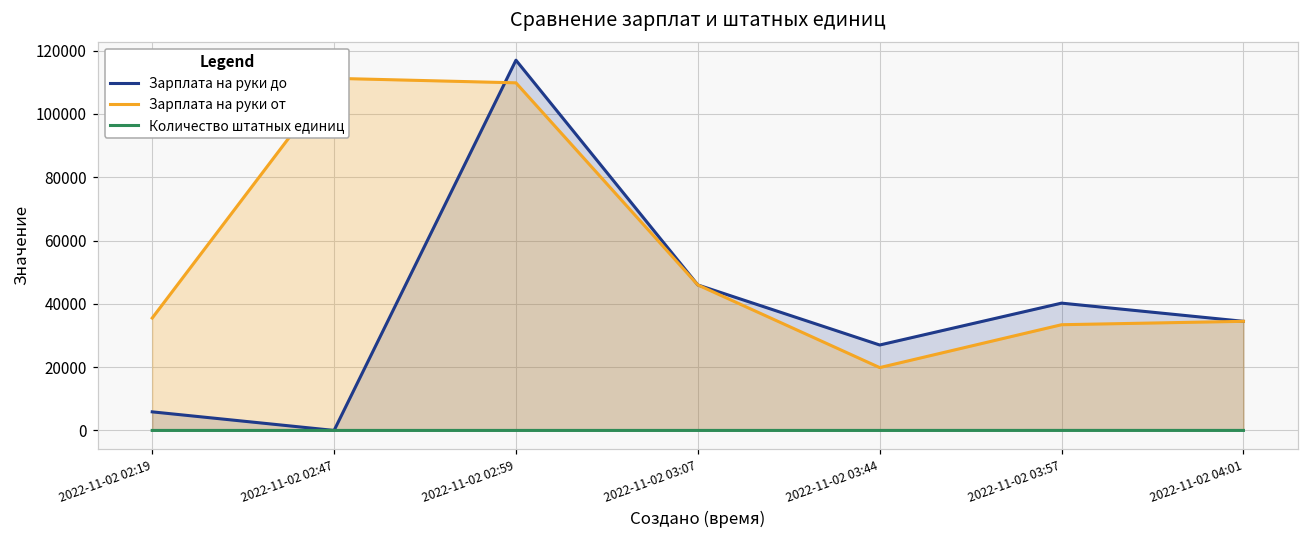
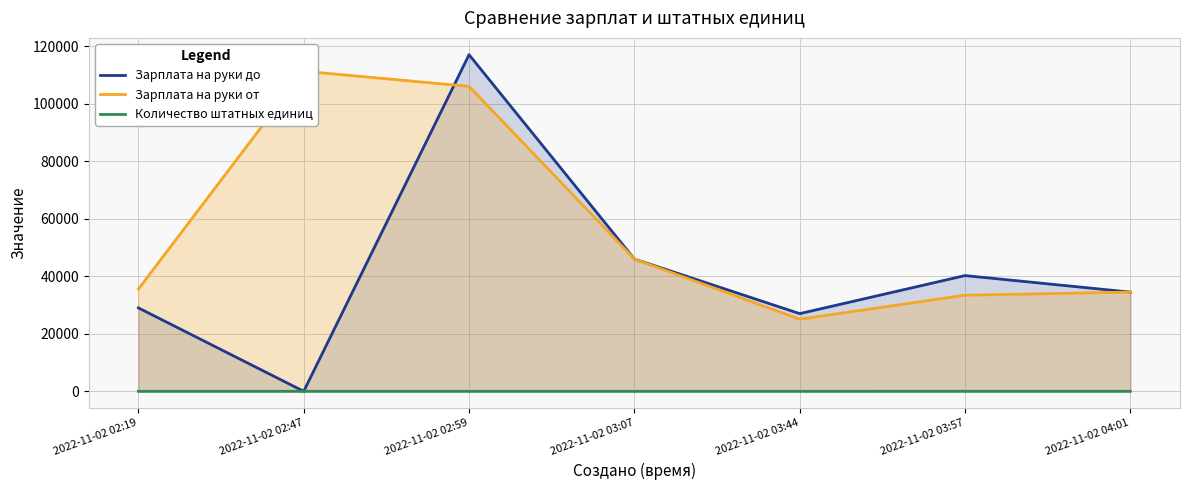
Зарплата на руки до, 2022-11-02 02:19: 6000 -> 29000
Зарплата на руки от, 2022-11-02 02:59: 110000 -> 106000
Зарплата на руки от, 2022-11-02 03:44: 20000 -> 25000
